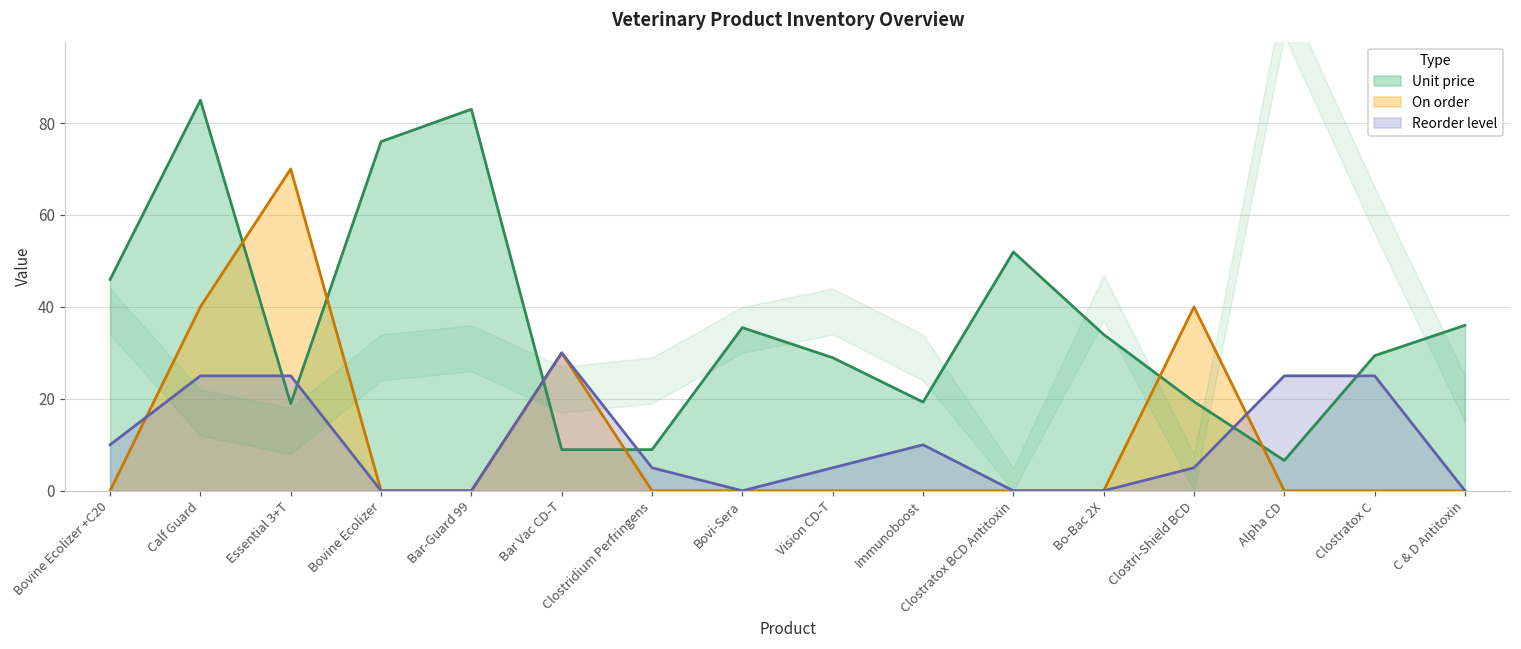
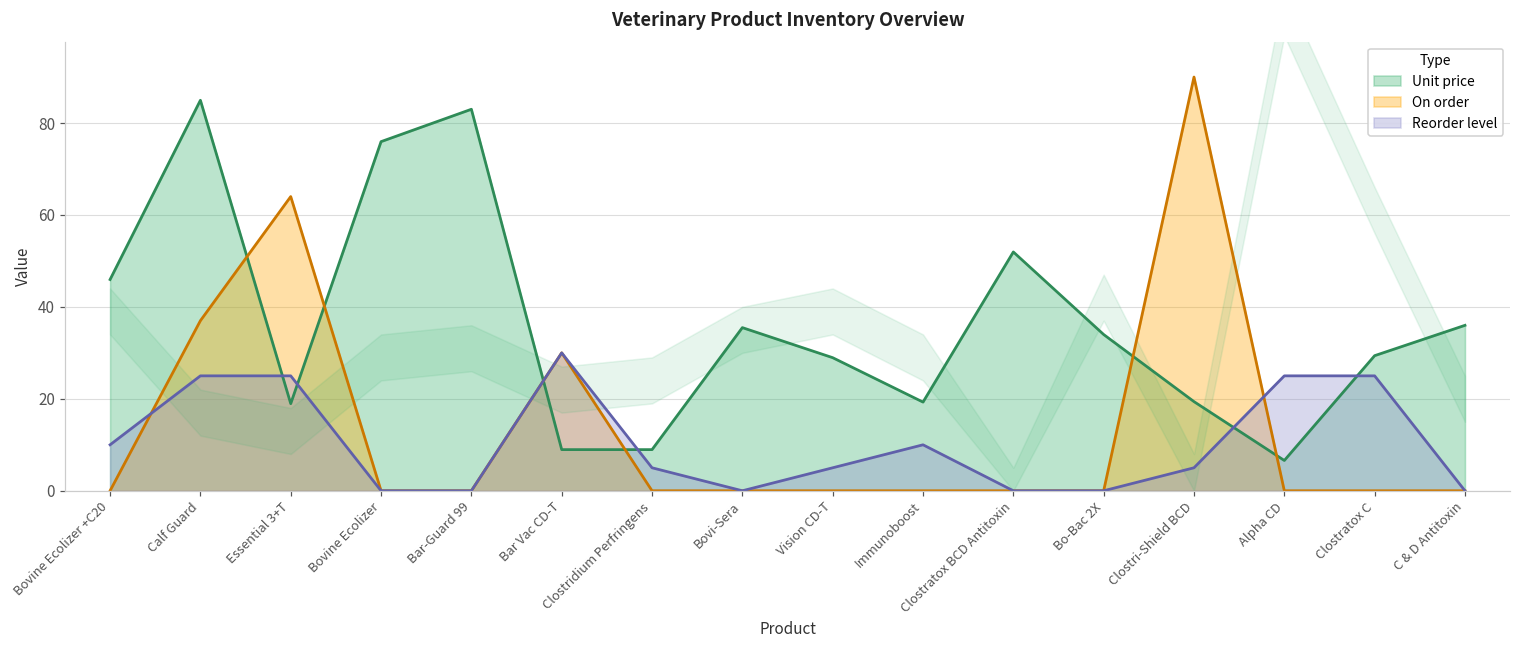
On order, Calf Guard: 40 -> 37
On order, Essential 3+T: 70 -> 64
On order, Clostri-Shield BCD: 40 -> 90
